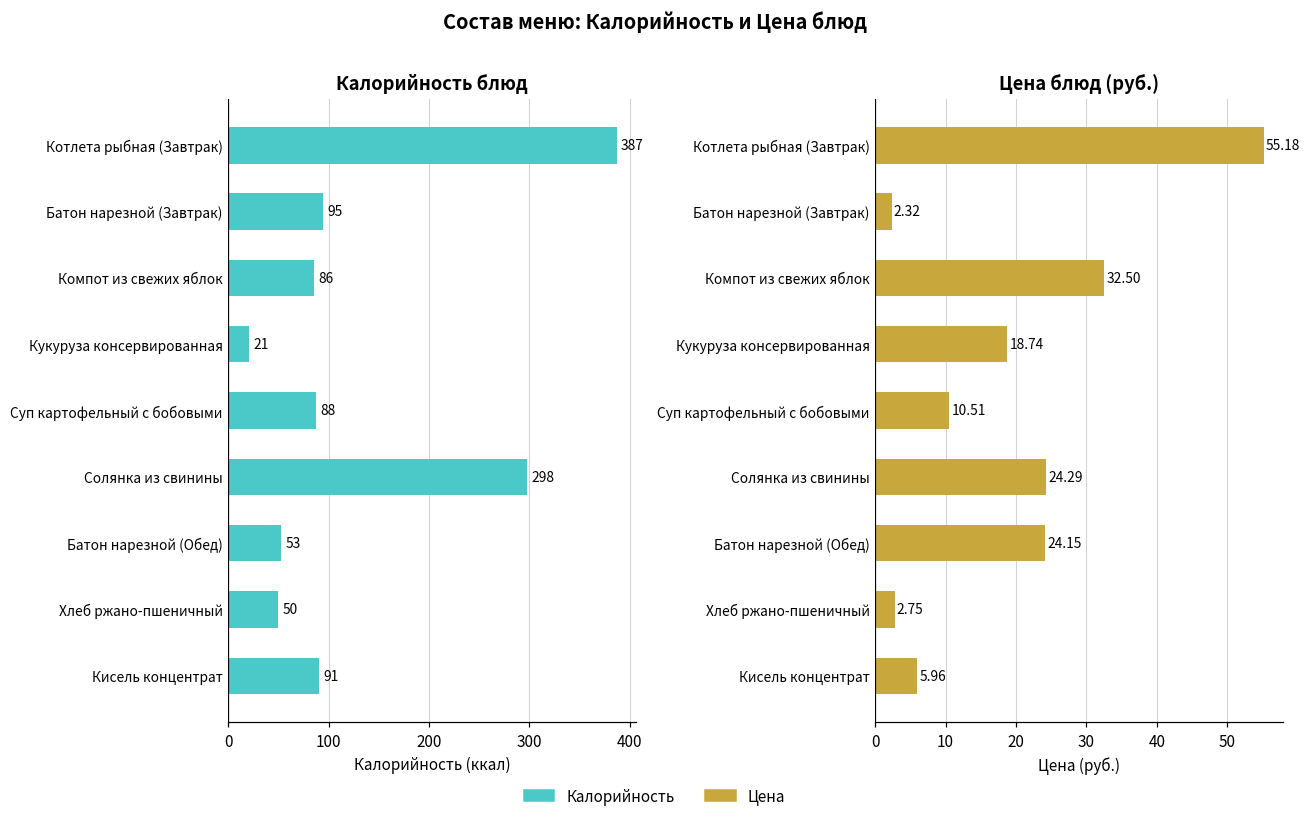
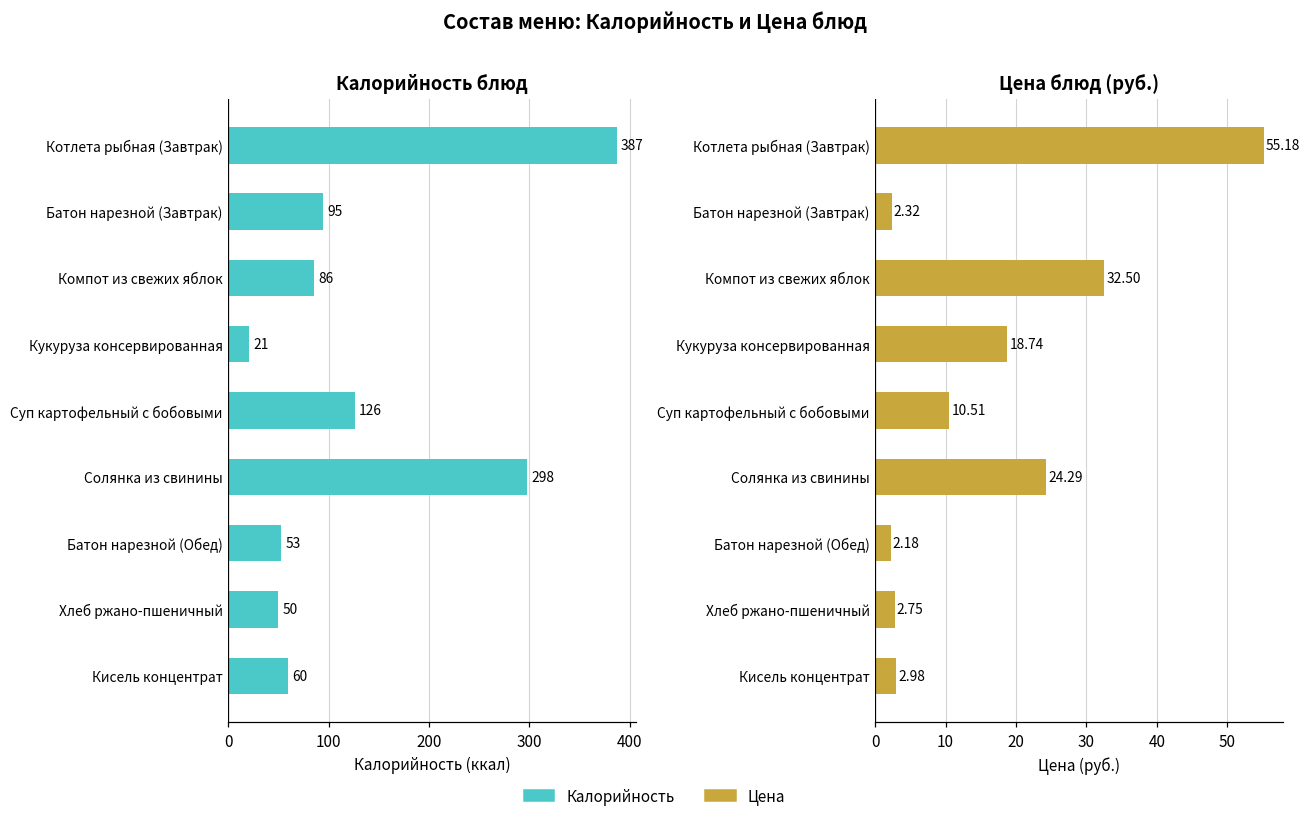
Калорийность блюд, Суп картофельный с бобовыми: 88 -> 126
Калорийность блюд, Кисель концентрат: 91 -> 60
Цена блюд (руб.), Батон нарезной (Обед): 24.15 -> 2.18
Цена блюд (руб.), Кисель концентрат: 5.96 -> 2.98
